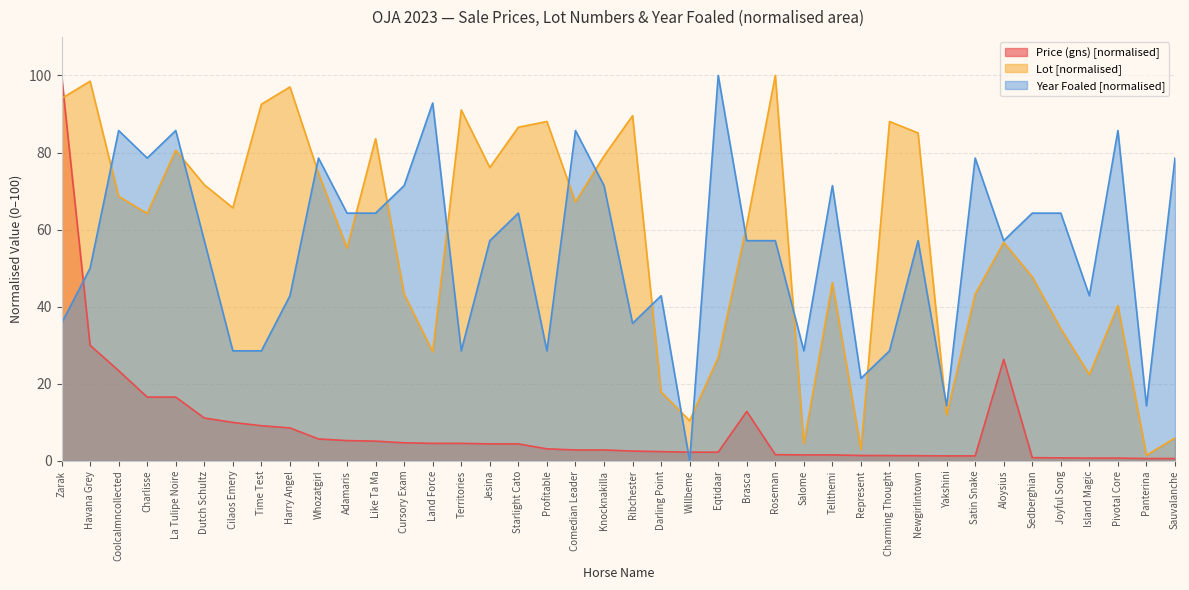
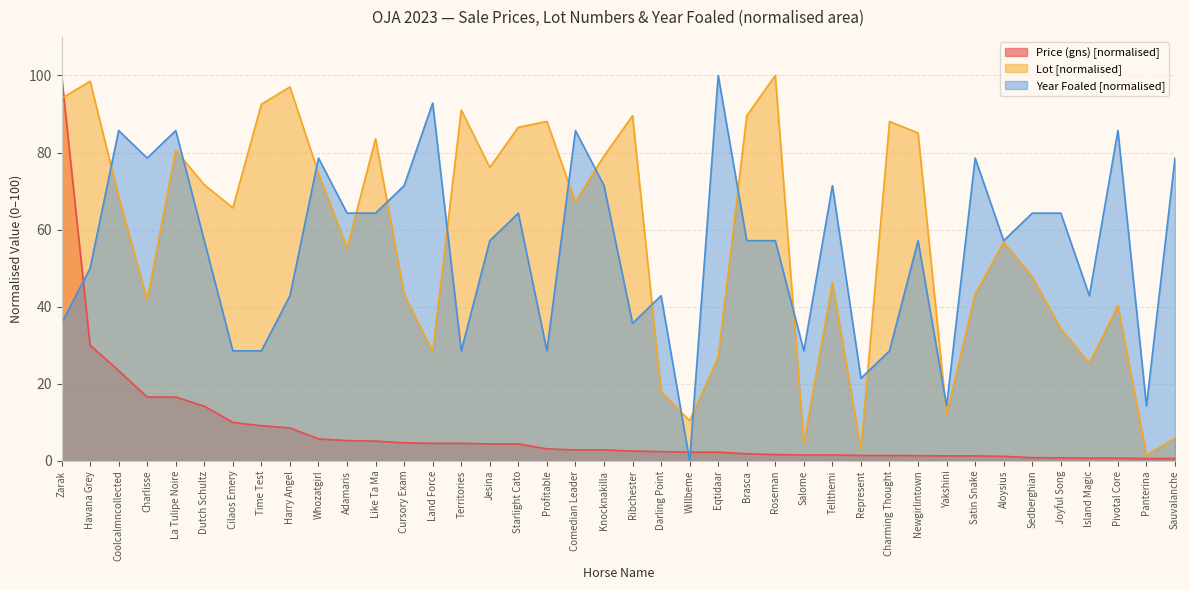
Lot [normalised], Charlisse: 64 -> 42
Price (gns) [normalised], Dutch Schultz: 11 -> 14
Price (gns) [normalised], Brasca: 13 -> 2
Lot [normalised], Brasca: 61 -> 90
Price (gns) [normalised], Aloysius: 26 -> 1
Lot [normalised], Island Magic: 22 -> 25
